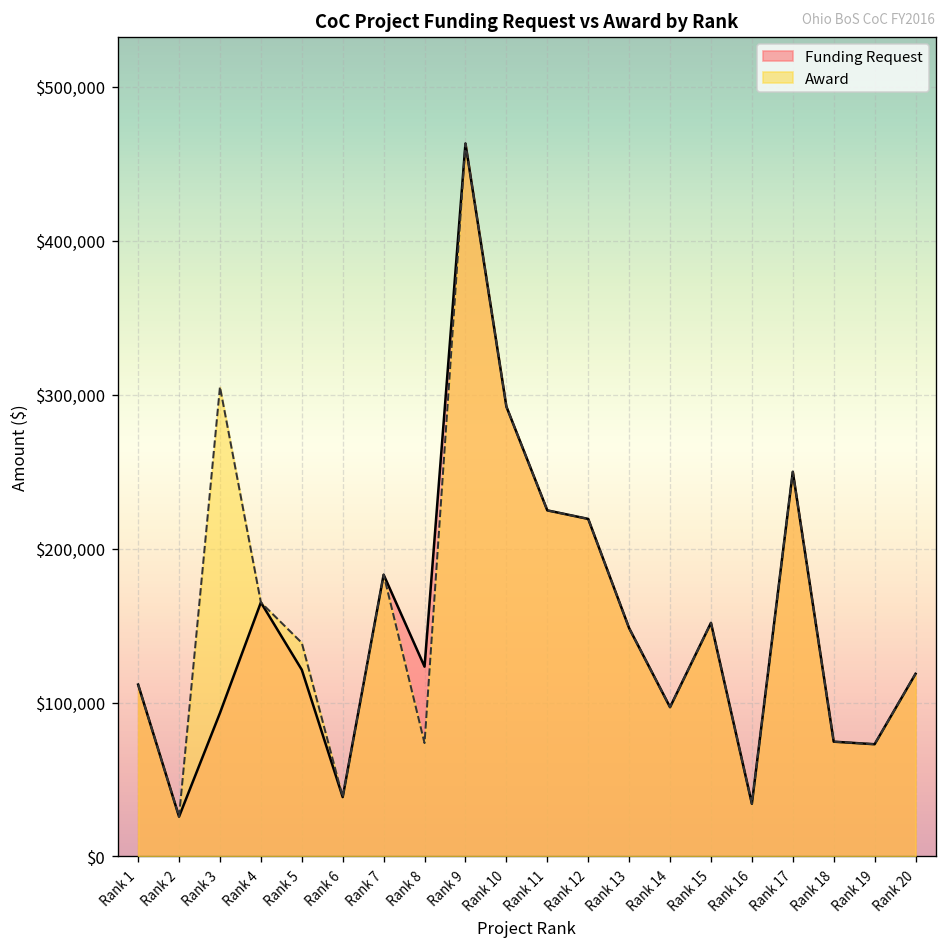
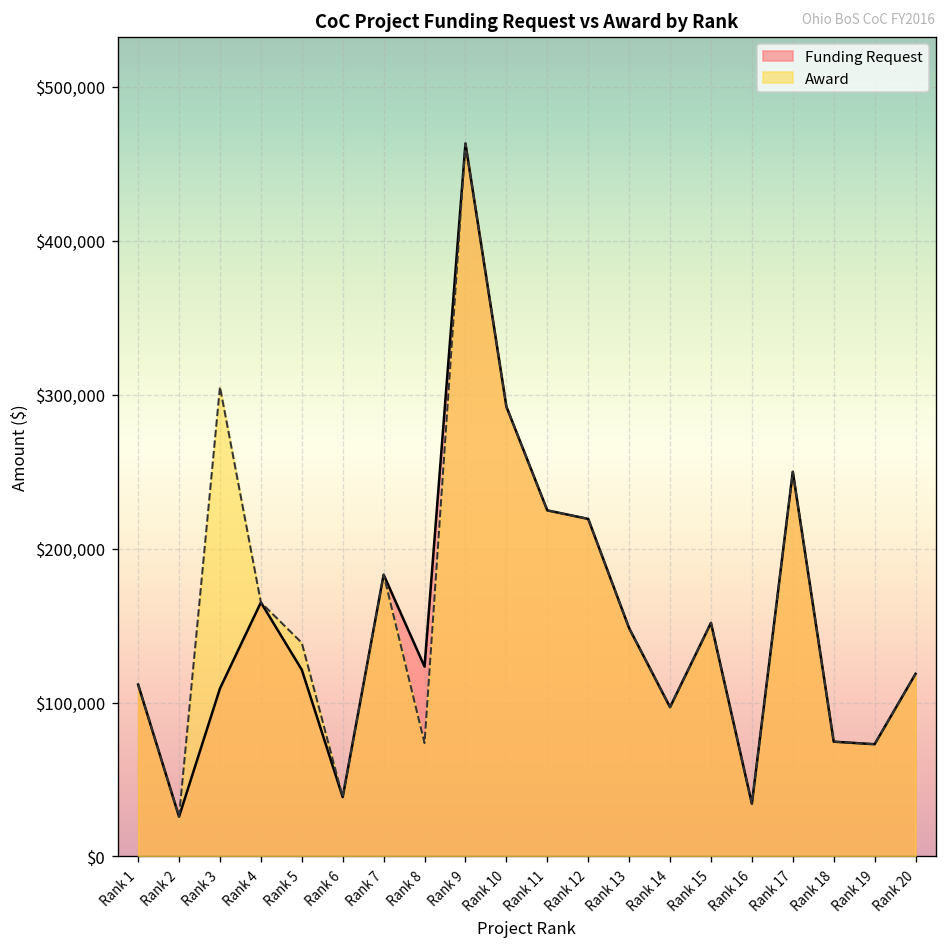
Funding Request, Rank 3: $93,000 -> $109,000
